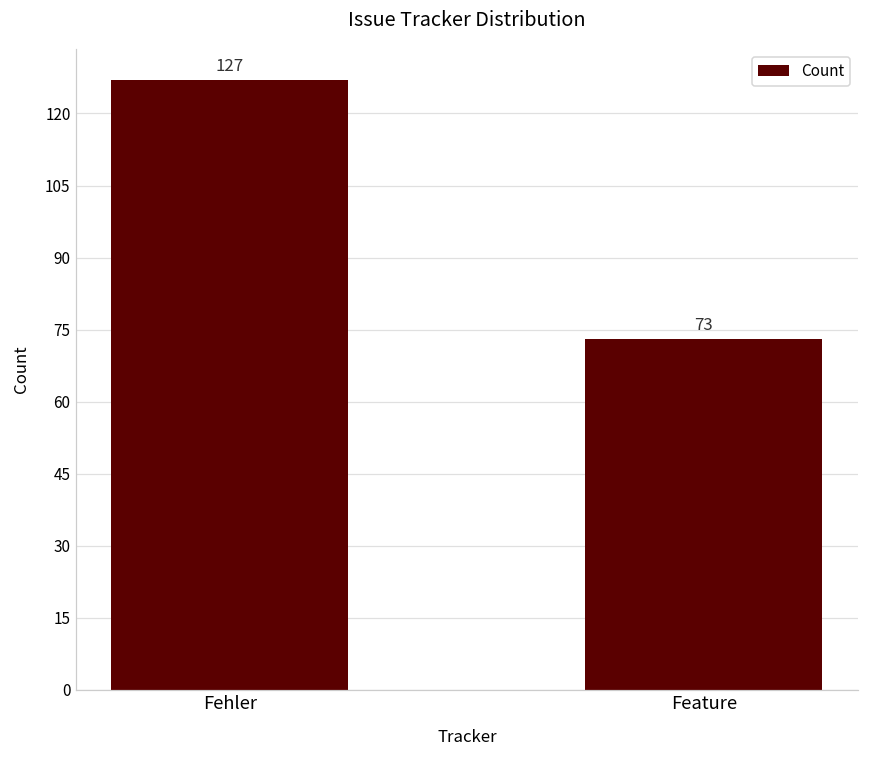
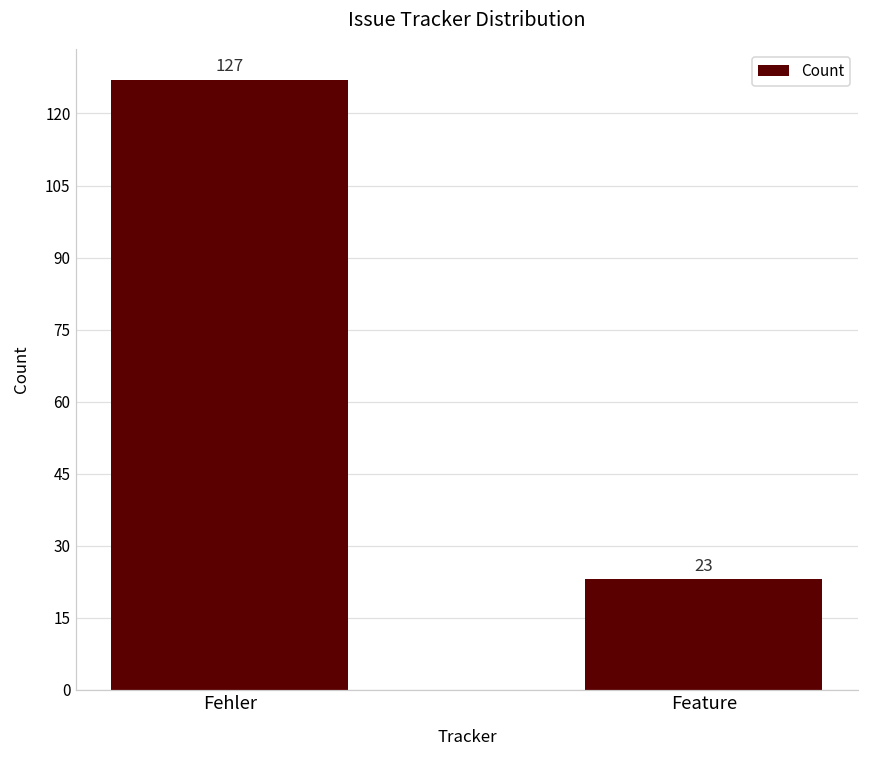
Feature: 73 -> 23
